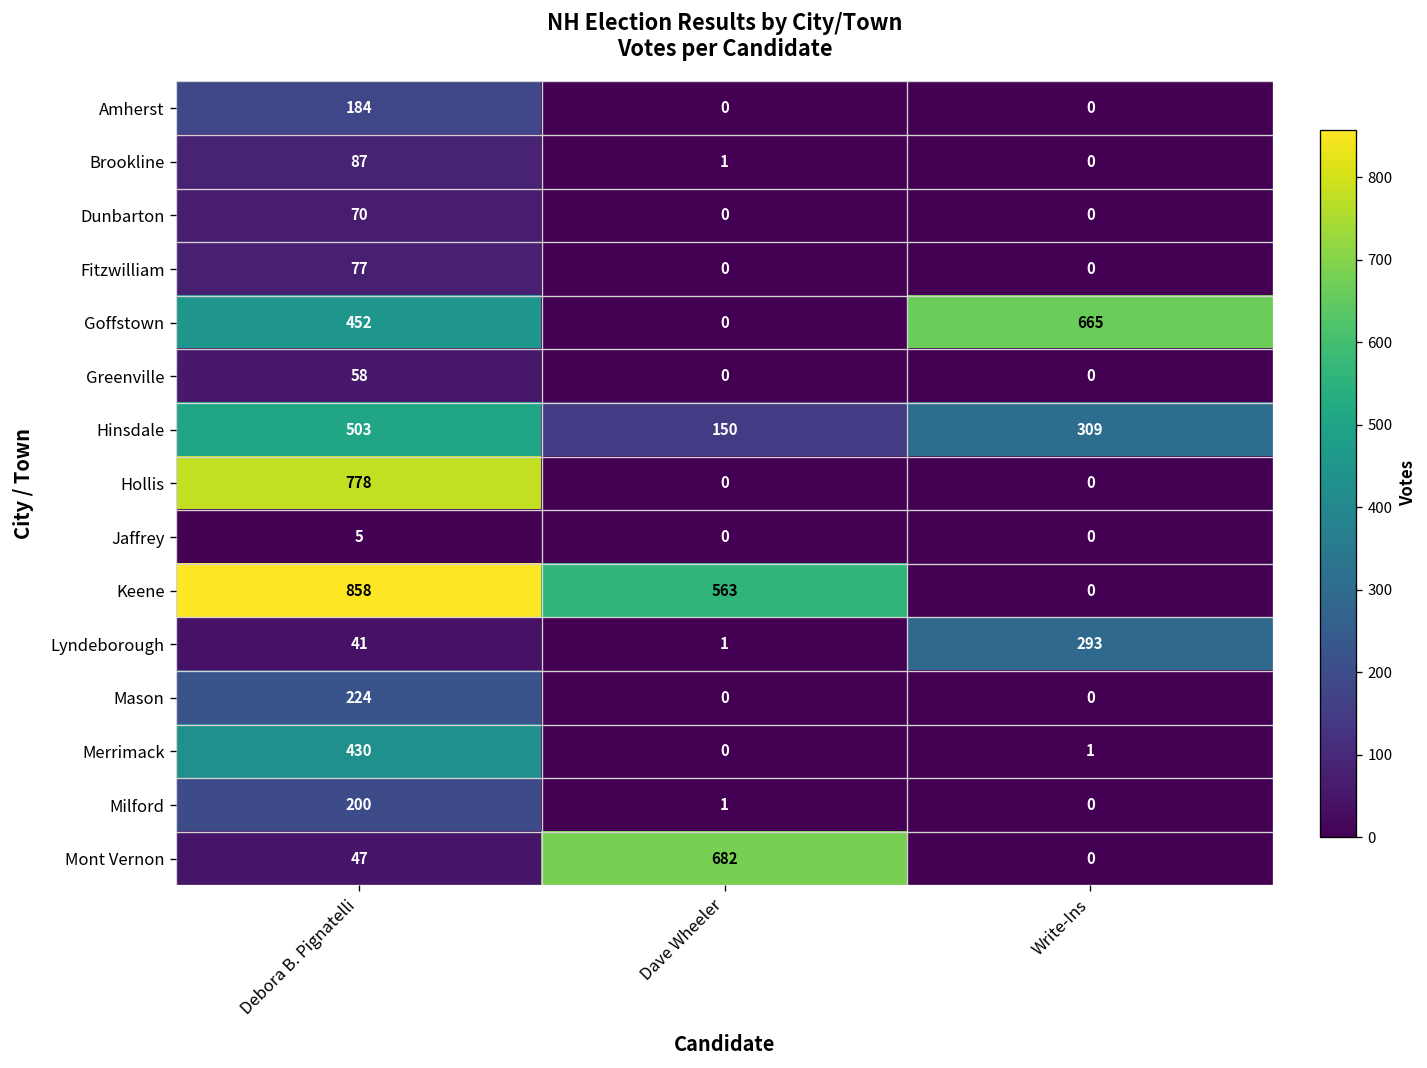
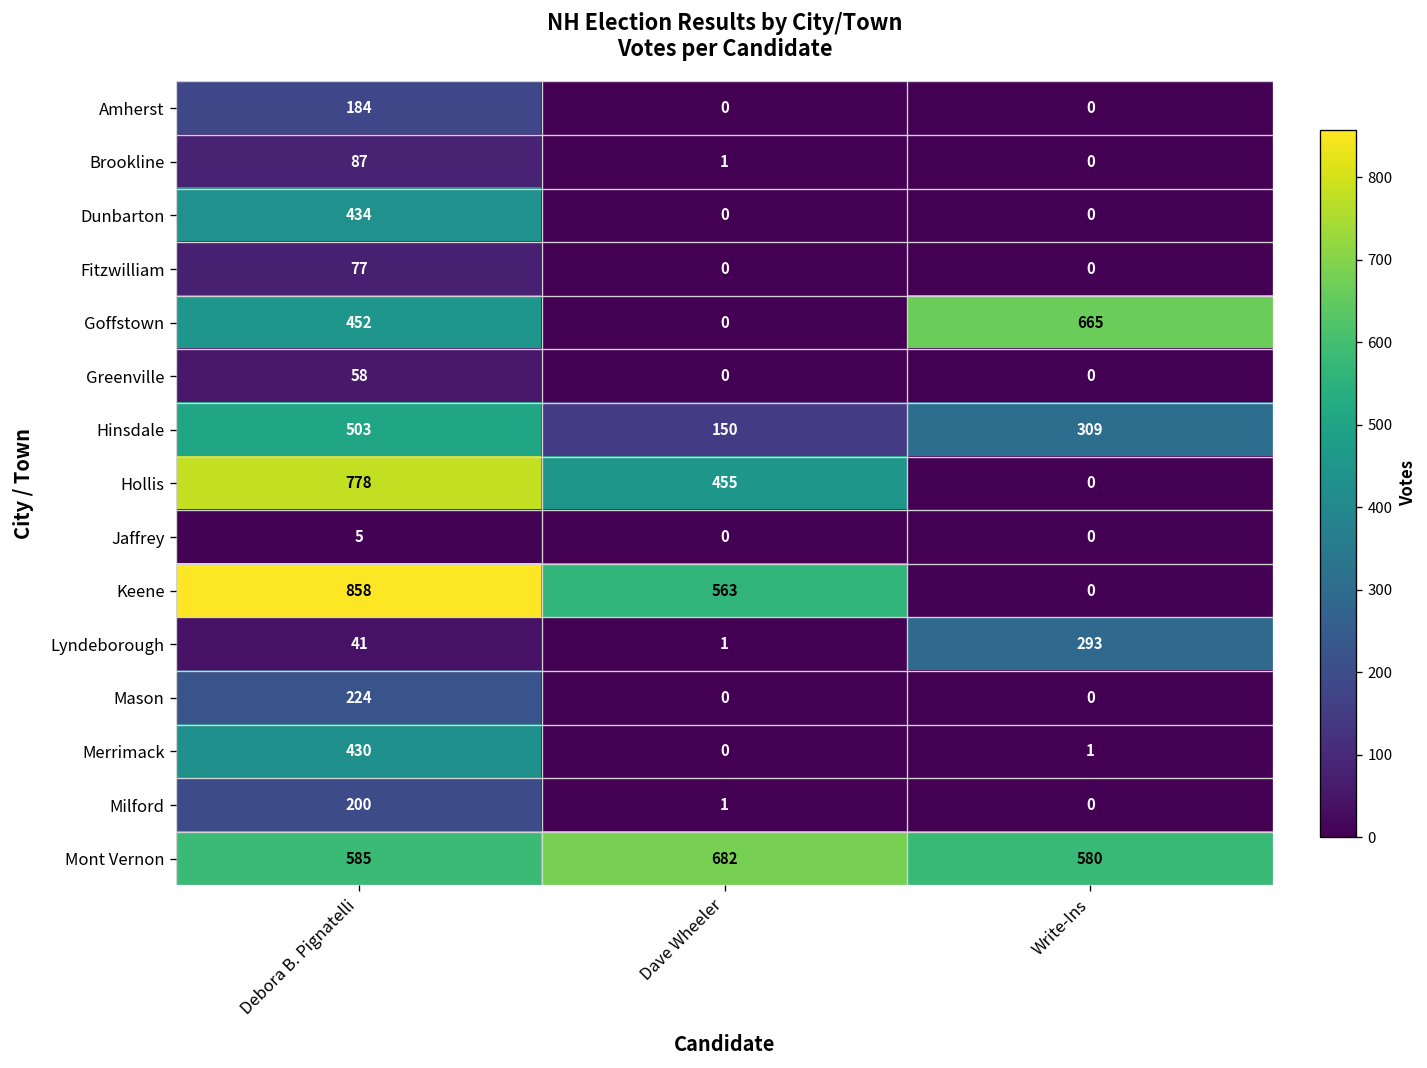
Dunbarton, Debora B. Pignatelli: 70 -> 434
Hollis, Dave Wheeler: 0 -> 455
Mont Vernon, Debora B. Pignatelli: 47 -> 585
Mont Vernon, Write-Ins: 0 -> 580
